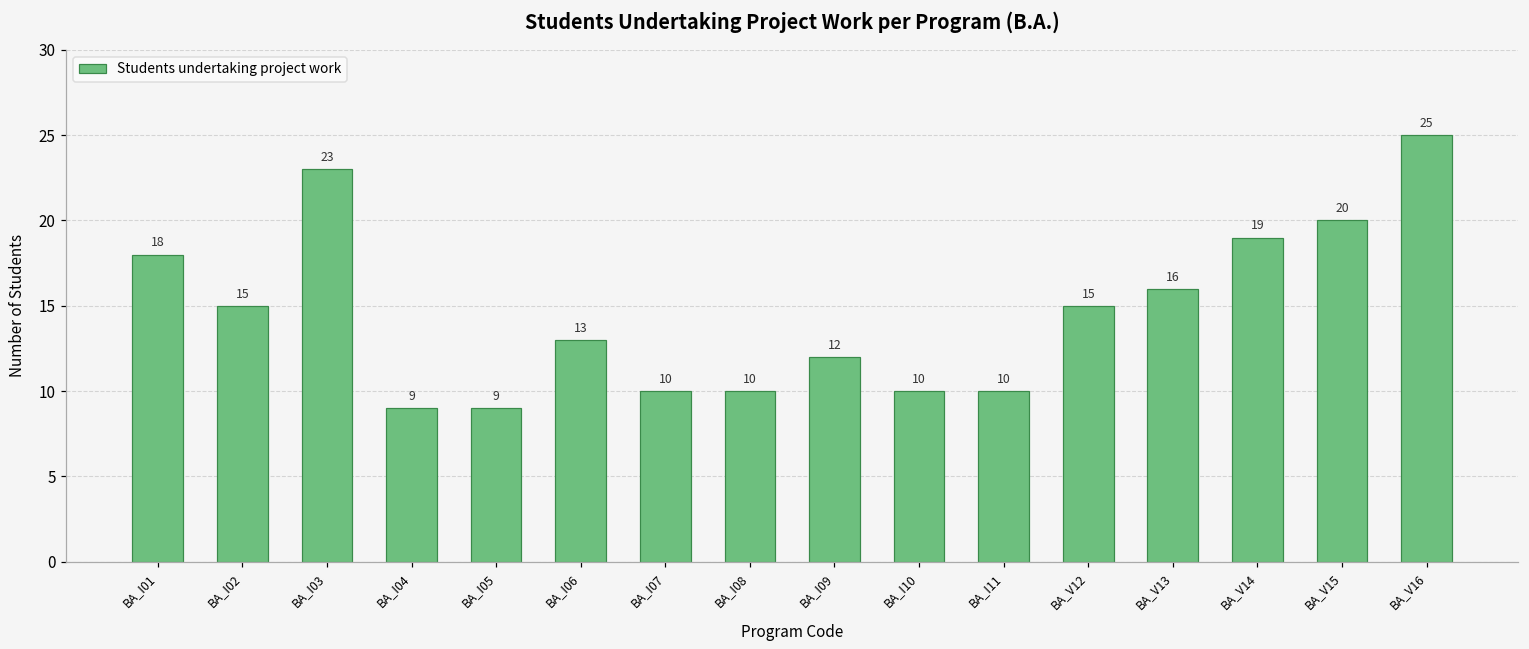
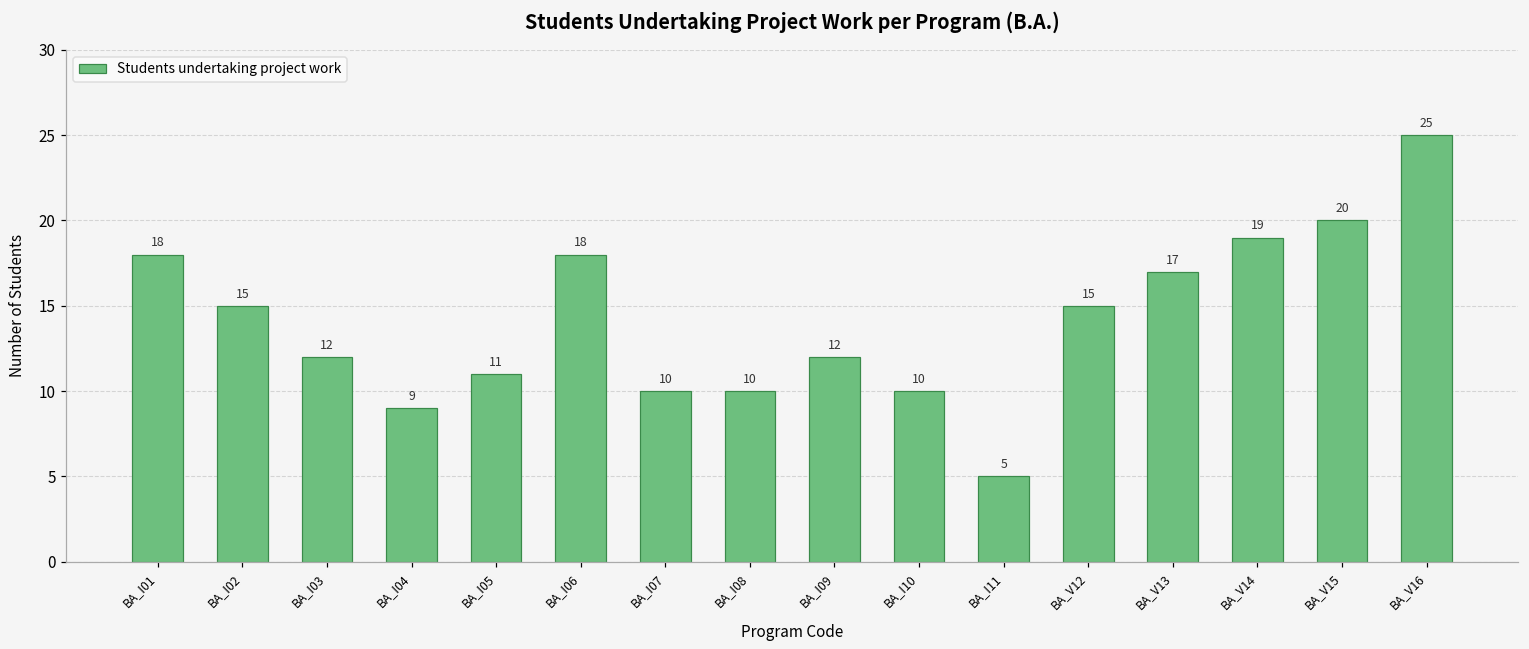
BA_I03: 23 -> 12
BA_I05: 9 -> 11
BA_I06: 13 -> 18
BA_I11: 10 -> 5
BA_V13: 16 -> 17
